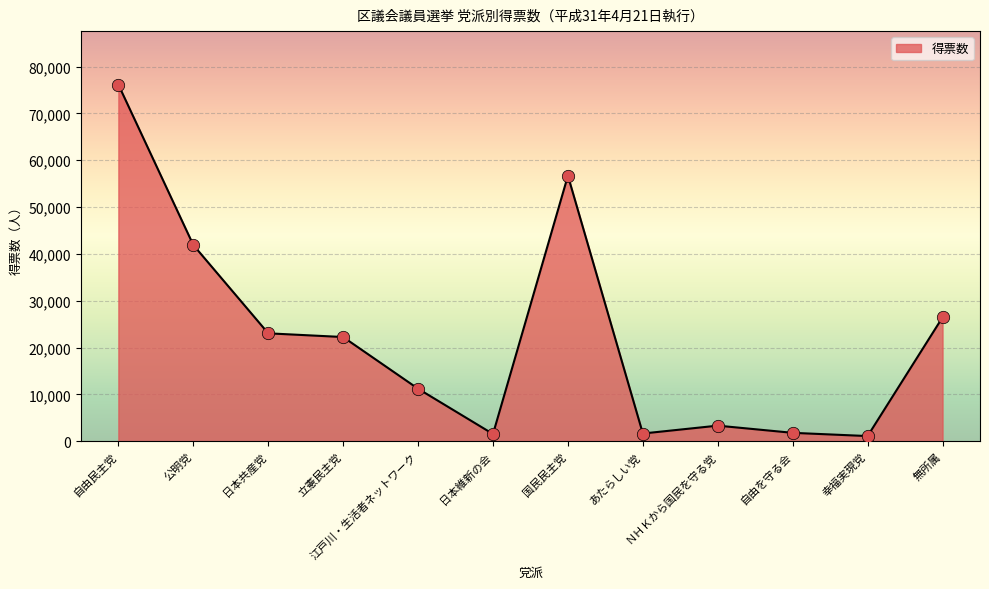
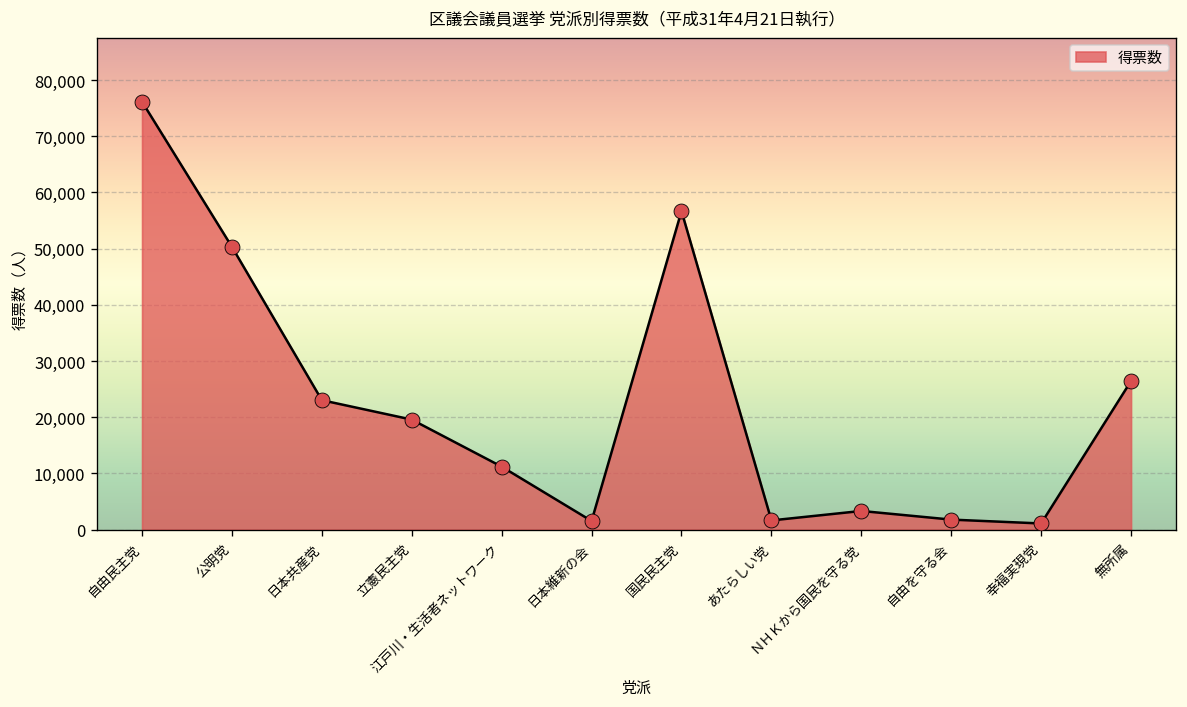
公明党: 42,000 -> 50,000
立憲民主党: 22,000 -> 20,000
